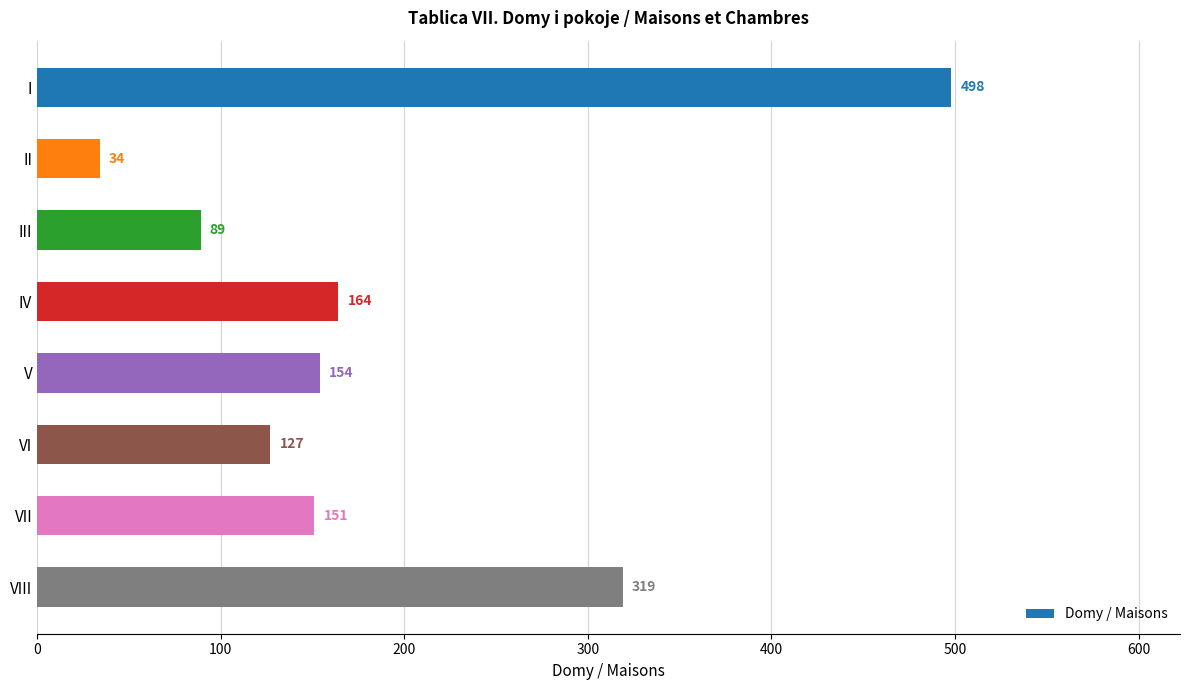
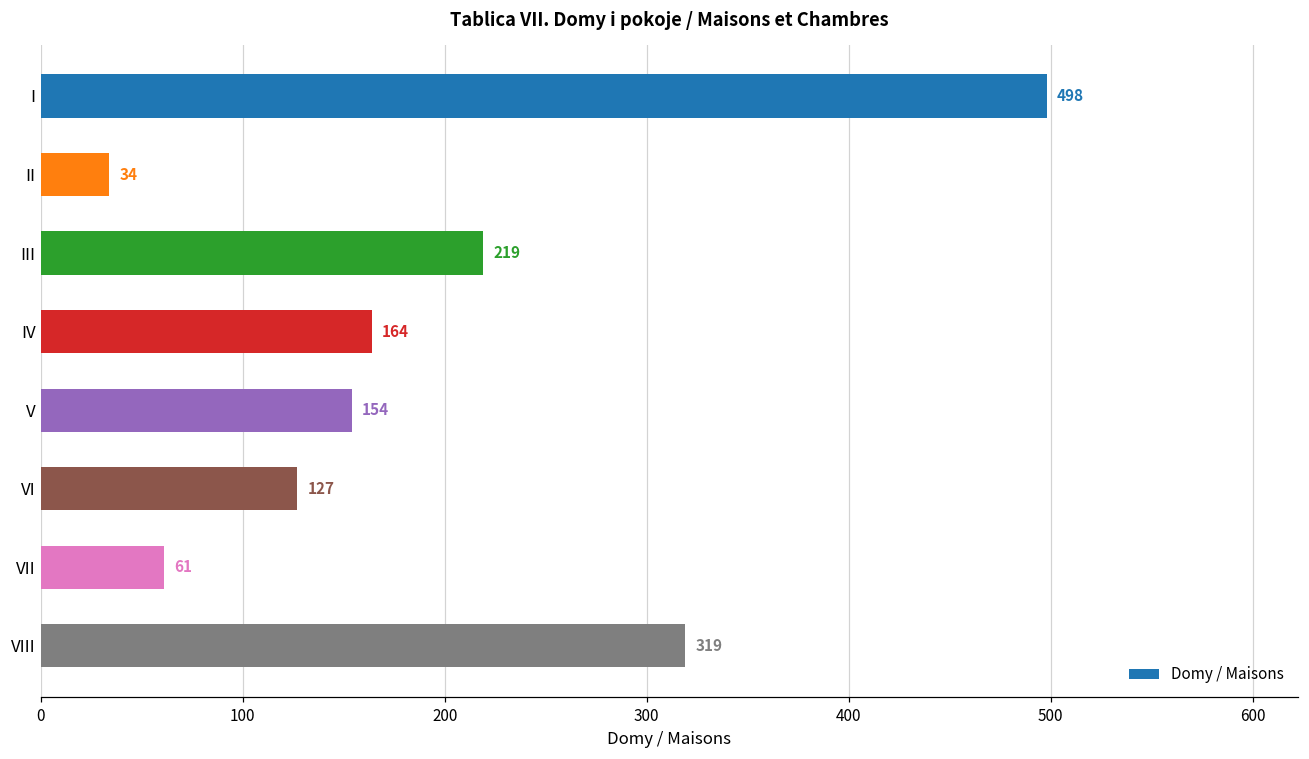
III: 89 -> 219
VII: 151 -> 61
